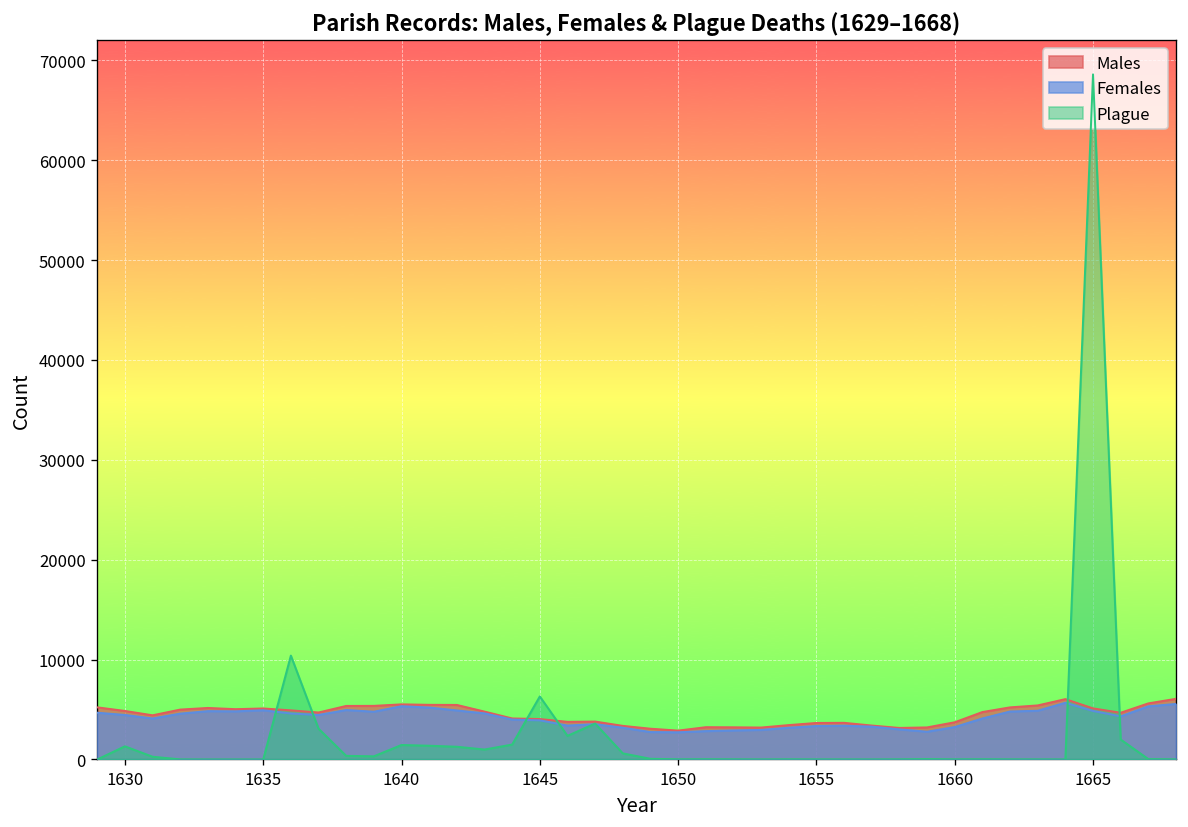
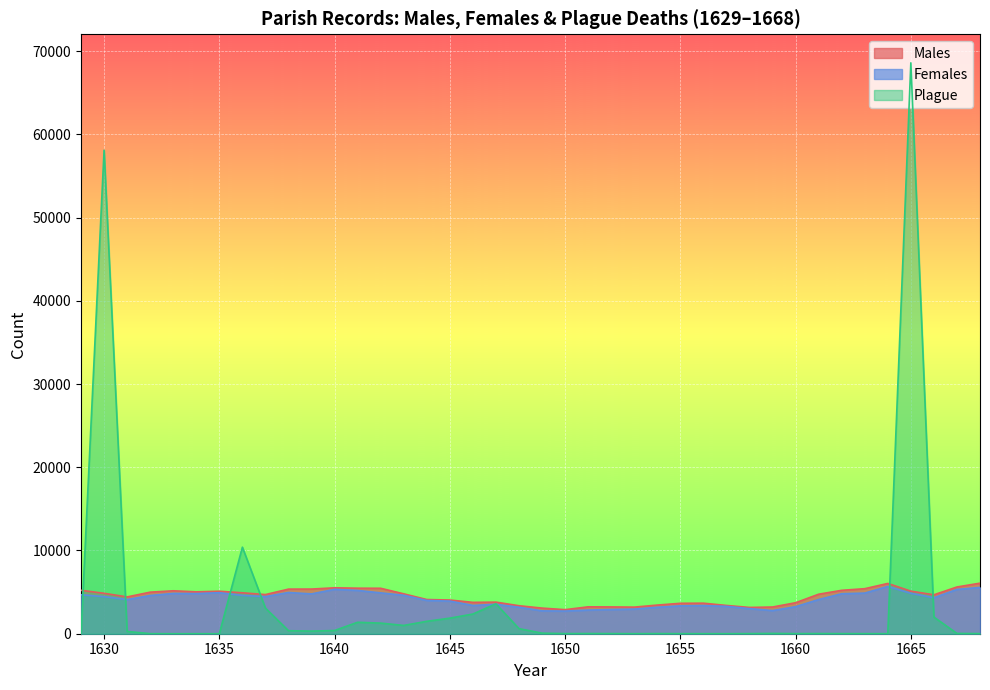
Plague, 1630: 1000 -> 58000
Plague, 1640: 1000 -> 0
Plague, 1645: 6000 -> 2000
